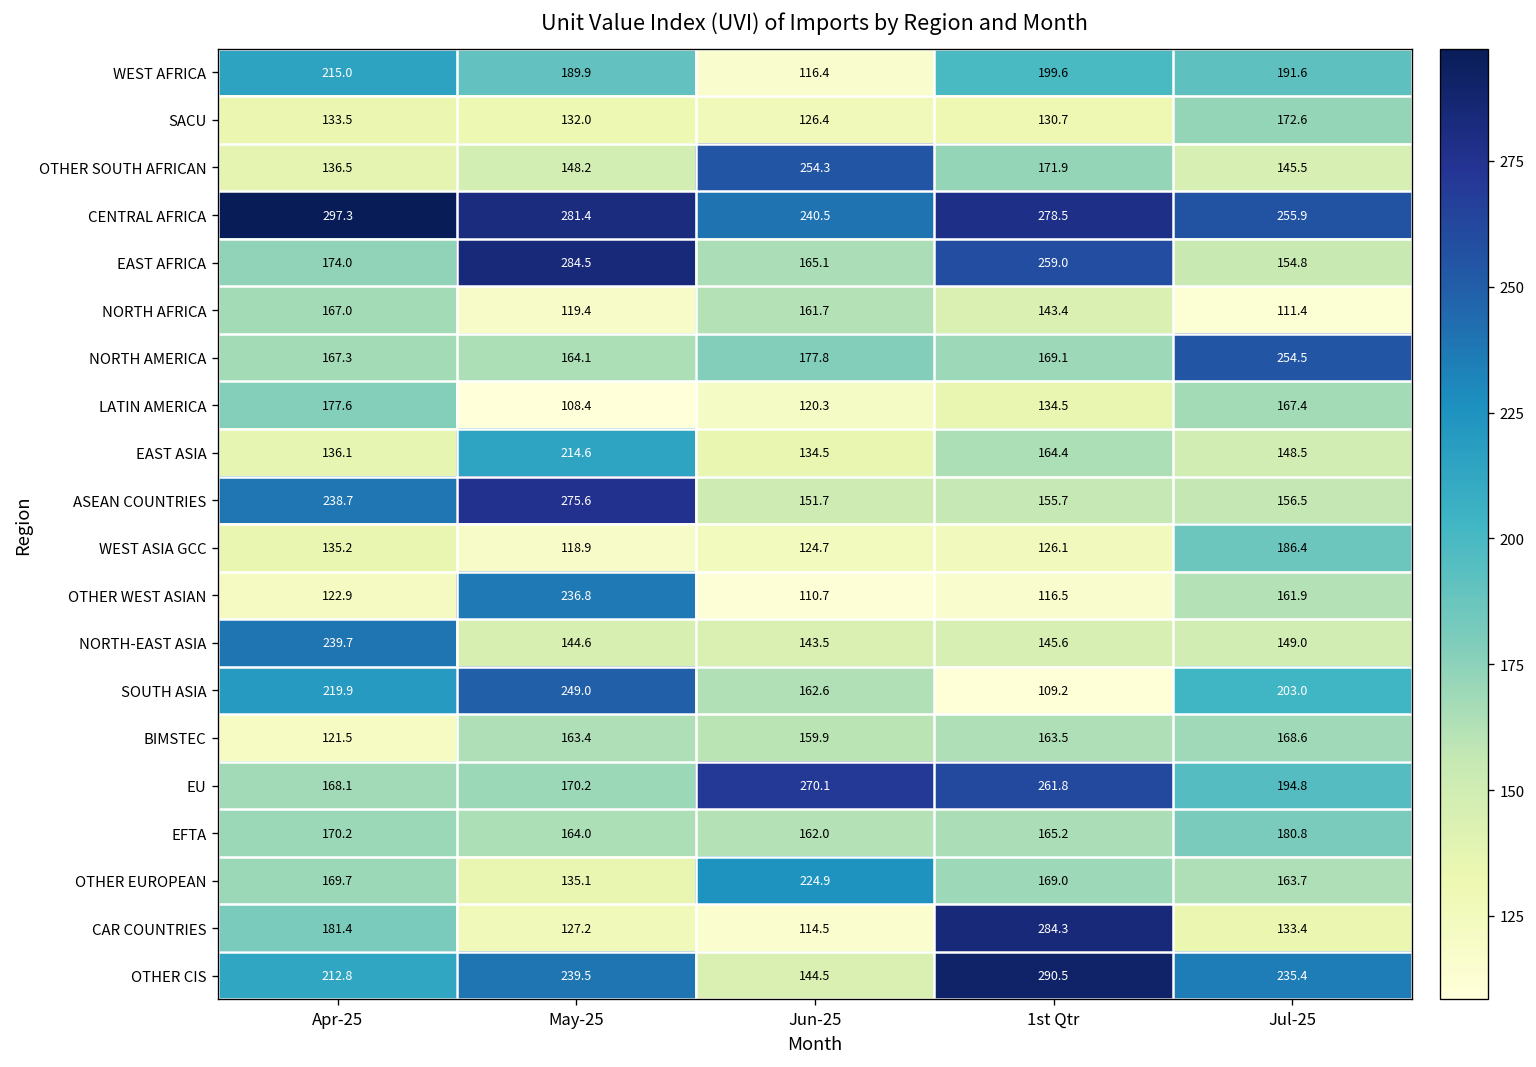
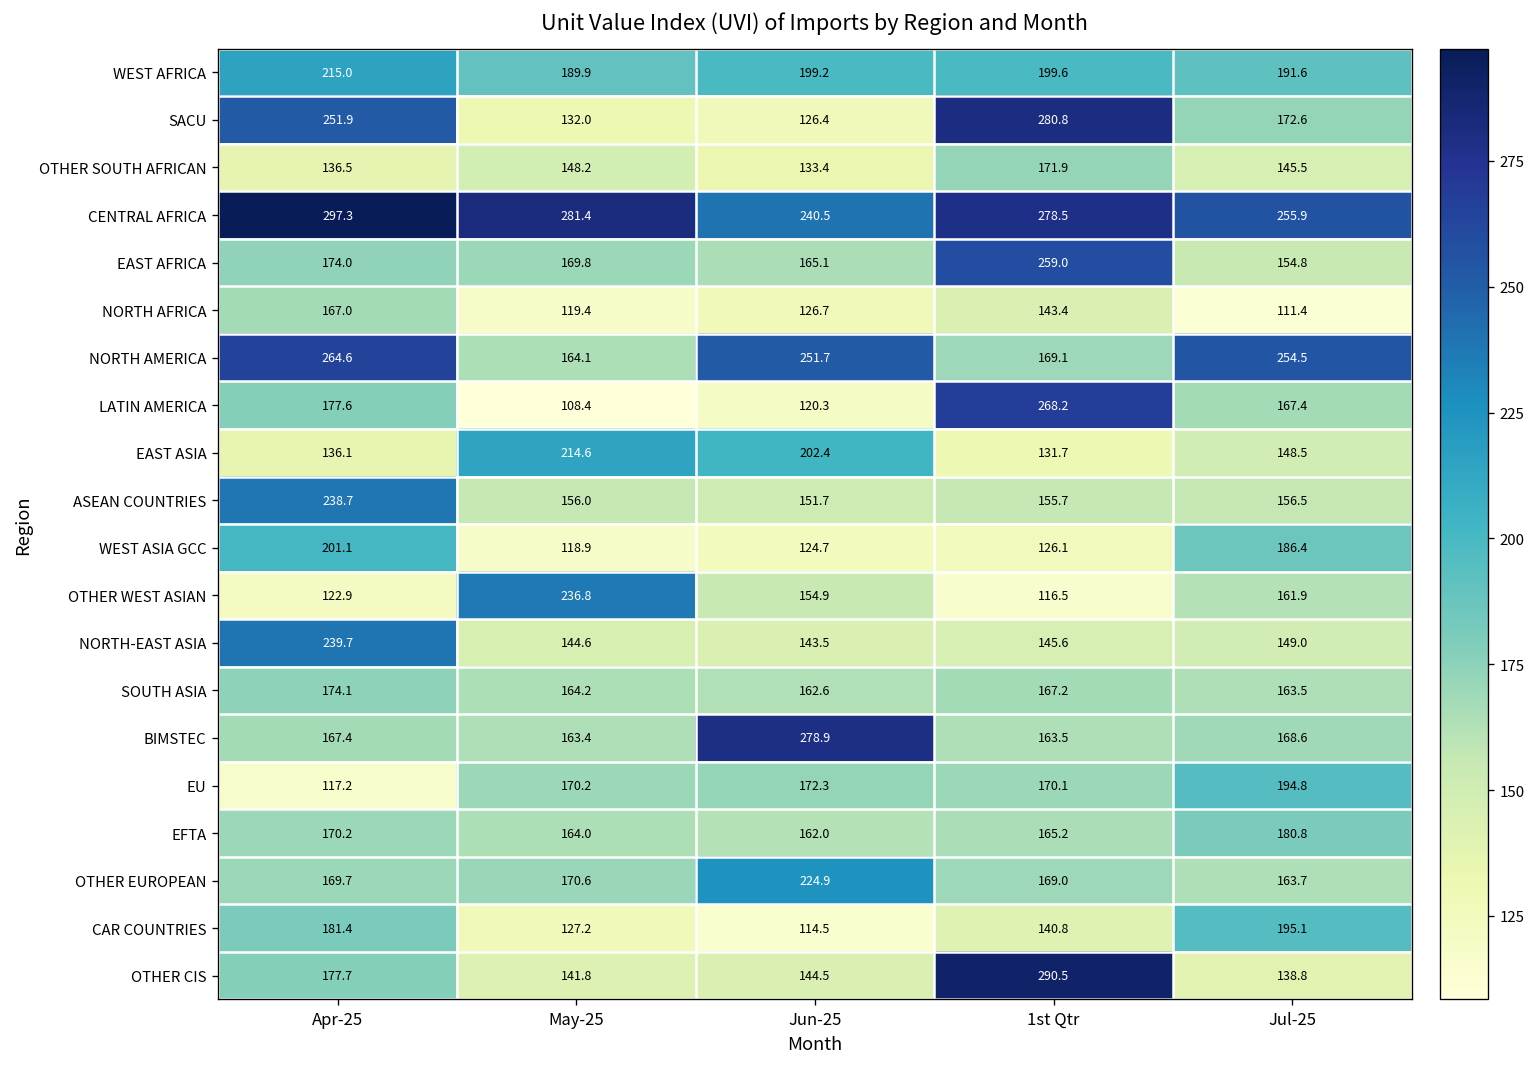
WEST AFRICA, Jun-25: 116.4 -> 199.2
SACU, Apr-25: 133.5 -> 251.9
SACU, 1st Qtr: 130.7 -> 280.8
OTHER SOUTH AFRICAN, Jun-25: 254.3 -> 133.4
EAST AFRICA, May-25: 284.5 -> 169.8
NORTH AFRICA, Jun-25: 161.7 -> 126.7
NORTH AMERICA, Apr-25: 167.3 -> 264.6
NORTH AMERICA, Jun-25: 177.8 -> 251.7
LATIN AMERICA, 1st Qtr: 134.5 -> 268.2
EAST ASIA, Jun-25: 134.5 -> 202.4
EAST ASIA, 1st Qtr: 164.4 -> 131.7
ASEAN COUNTRIES, May-25: 275.6 -> 156.0
WEST ASIA GCC, Apr-25: 135.2 -> 201.1
OTHER WEST ASIAN, Jun-25: 110.7 -> 154.9
SOUTH ASIA, Apr-25: 219.9 -> 174.1
SOUTH ASIA, May-25: 249.0 -> 164.2
SOUTH ASIA, 1st Qtr: 109.2 -> 167.2
SOUTH ASIA, Jul-25: 203.0 -> 163.5
BIMSTEC, Apr-25: 121.5 -> 167.4
BIMSTEC, Jun-25: 159.9 -> 278.9
EU, Apr-25: 168.1 -> 117.2
EU, Jun-25: 270.1 -> 172.3
EU, 1st Qtr: 261.8 -> 170.1
OTHER EUROPEAN, May-25: 135.1 -> 170.6
CAR COUNTRIES, 1st Qtr: 284.3 -> 140.8
CAR COUNTRIES, Jul-25: 133.4 -> 195.1
OTHER CIS, Apr-25: 212.8 -> 177.7
OTHER CIS, May-25: 239.5 -> 141.8
OTHER CIS, Jul-25: 235.4 -> 138.8
